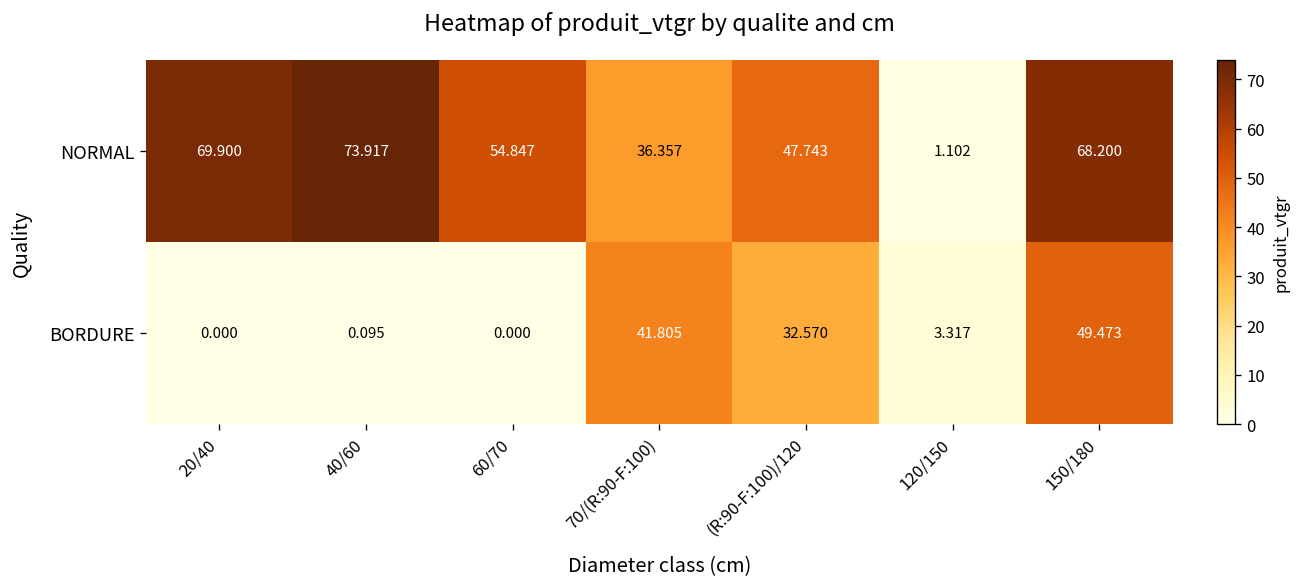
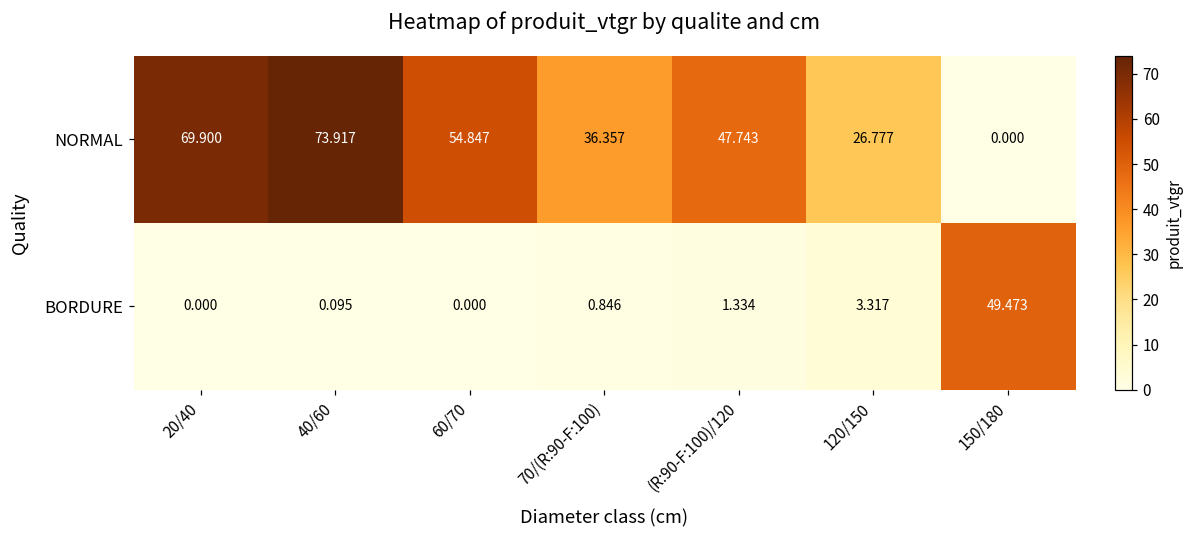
NORMAL, 120/150: 1.102 -> 26.777
NORMAL, 150/180: 68.200 -> 0.000
BORDURE, 70/(R:90-F:100): 41.805 -> 0.846
BORDURE, (R:90-F:100)/120: 32.570 -> 1.334
